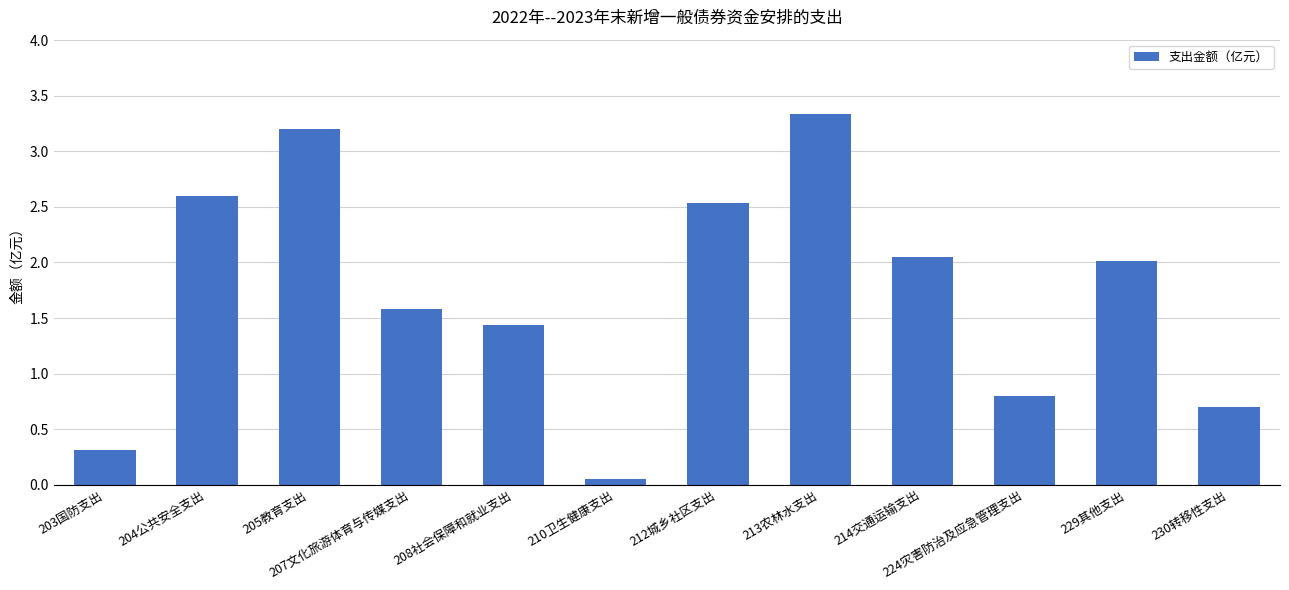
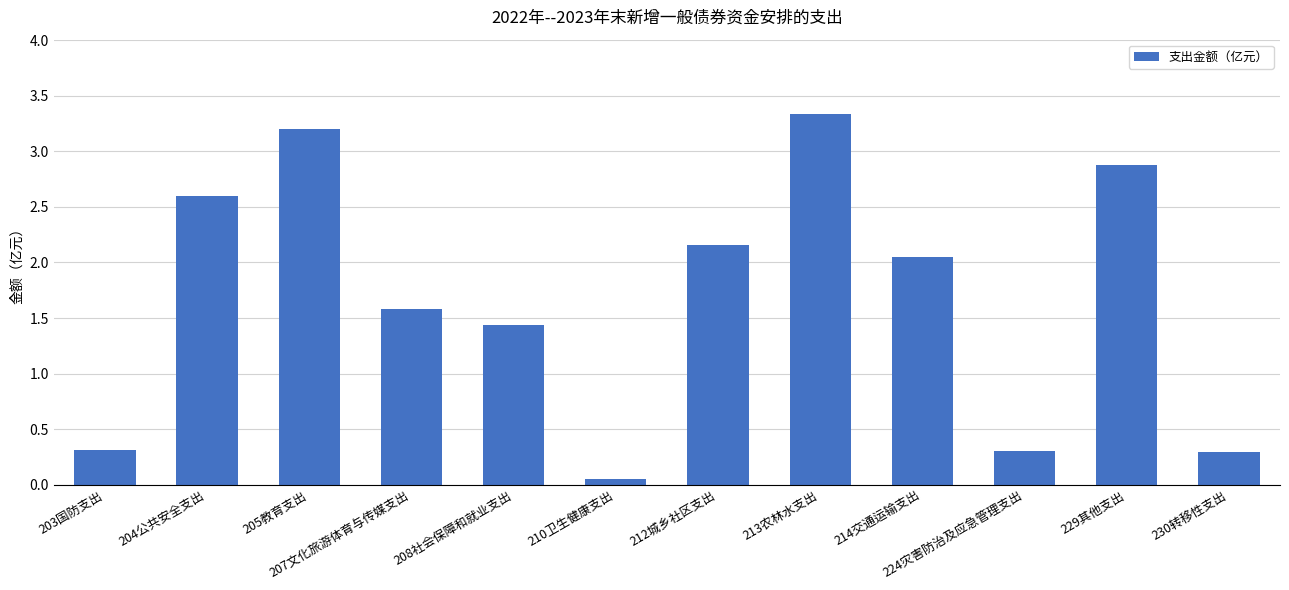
212城乡社区支出: 2.54 -> 2.15
224灾害防治及应急管理支出: 0.8 -> 0.3
229其他支出: 2.02 -> 2.88
230转移性支出: 0.70 -> 0.29
